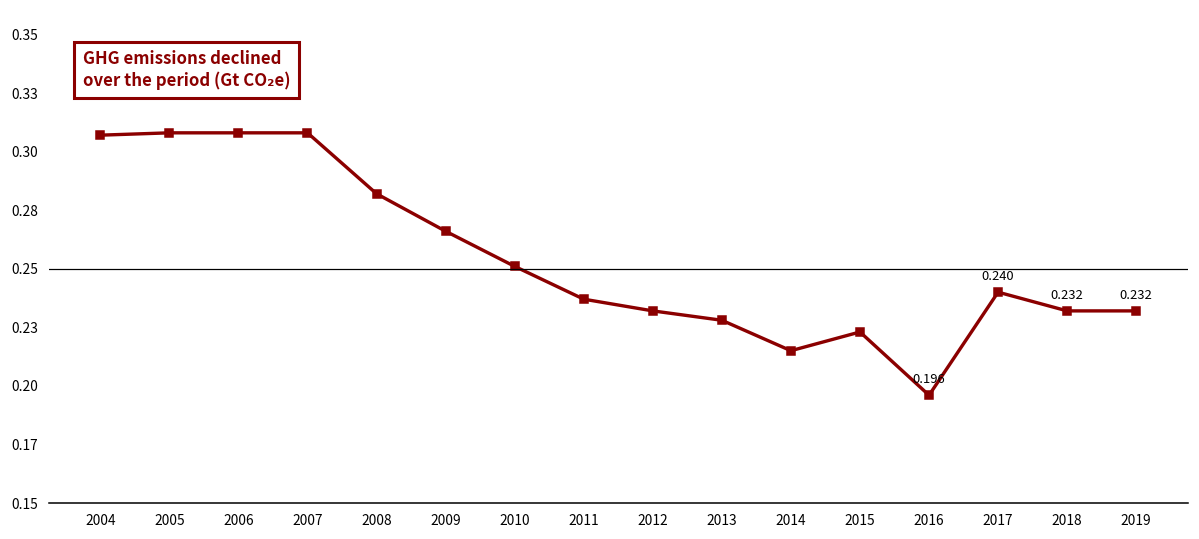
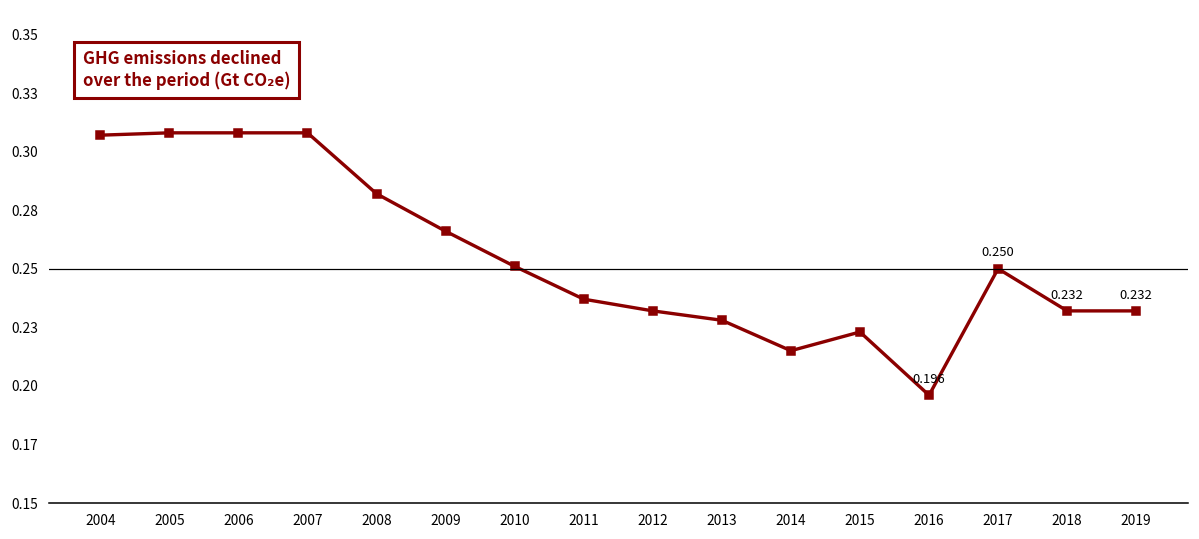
2017: 0.240 -> 0.250
